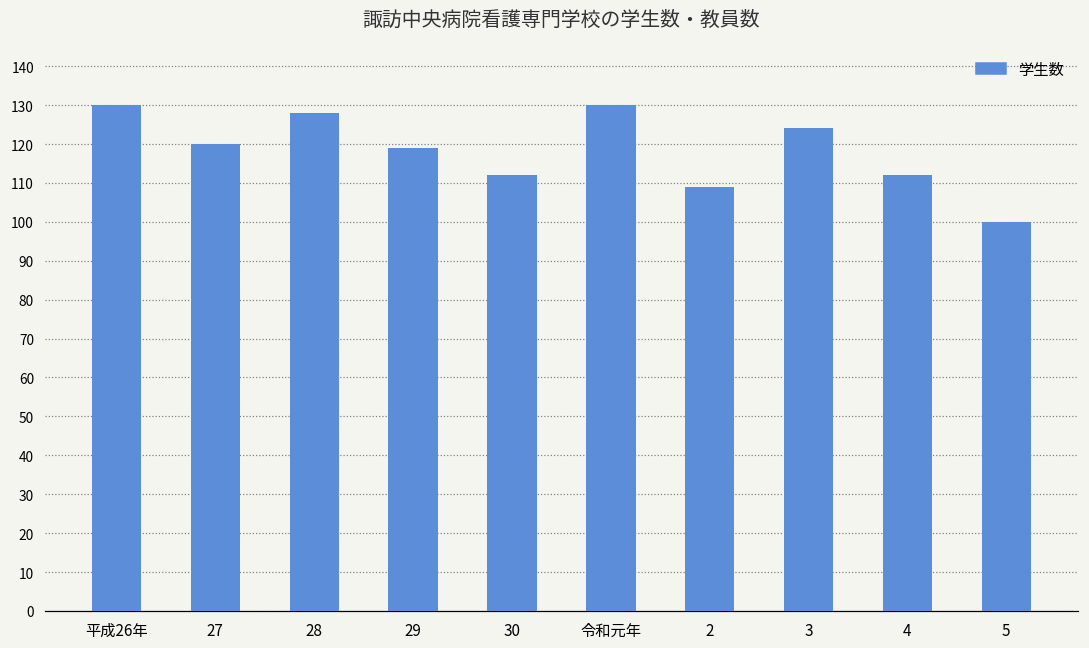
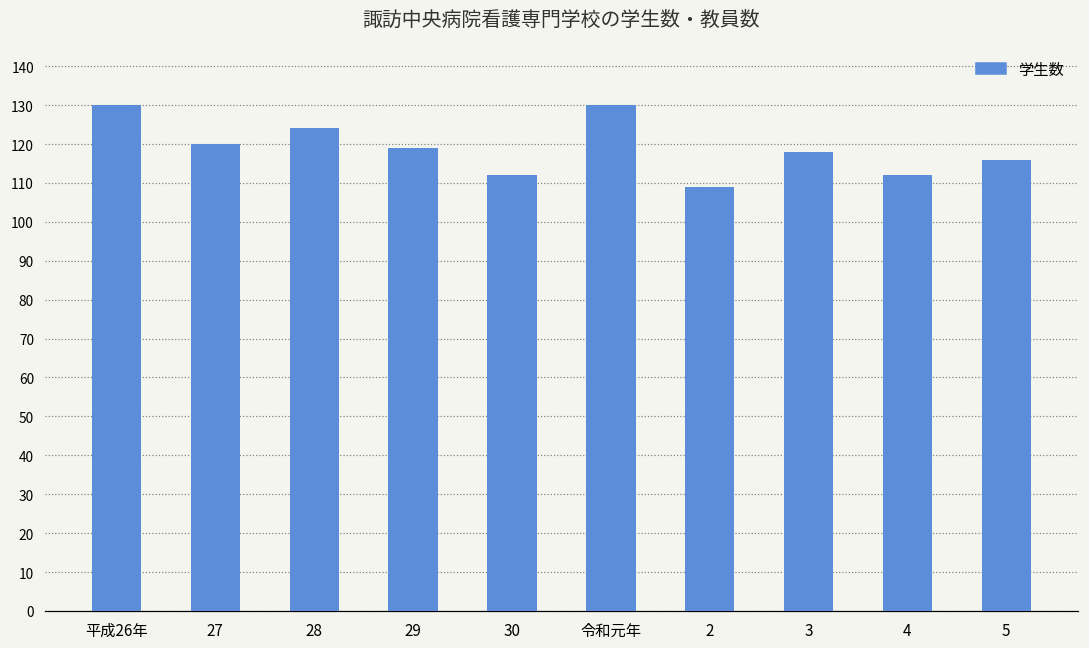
28: 128 -> 124
3: 124 -> 118
5: 100 -> 116
